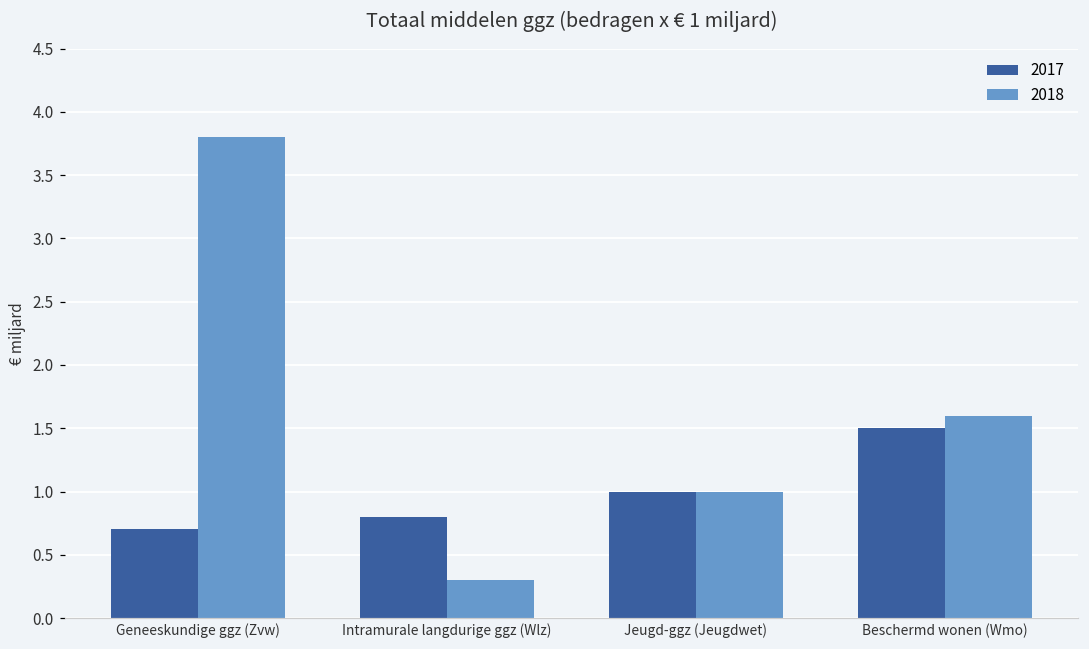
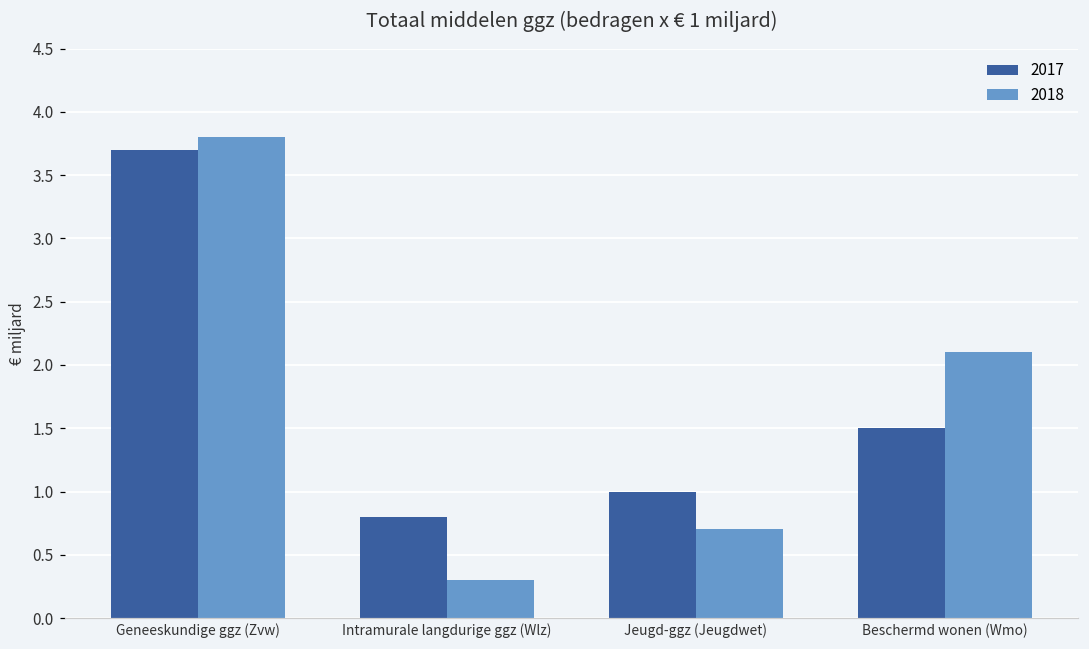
2017, Geneeskundige ggz (Zvw): 0.7 -> 3.7
2018, Jeugd-ggz (Jeugdwet): 1.0 -> 0.7
2018, Beschermd wonen (Wmo): 1.6 -> 2.1
